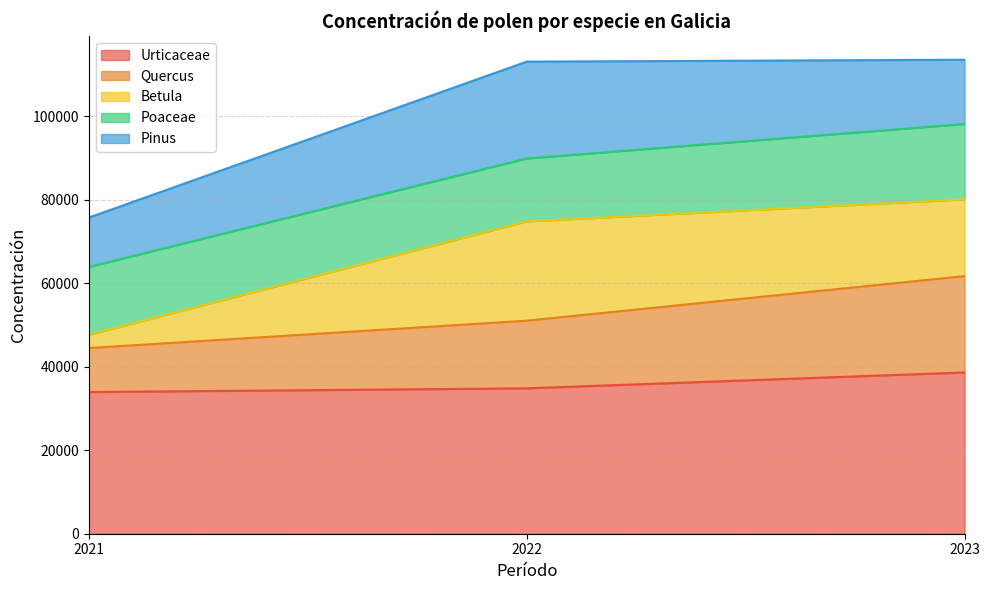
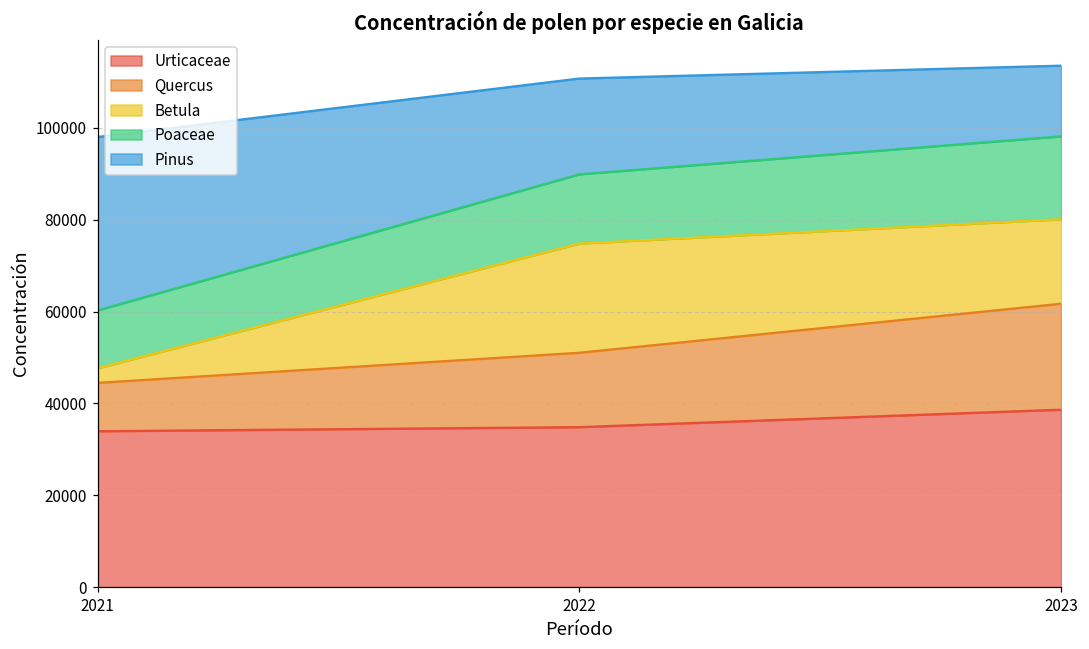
Poaceae, 2021: 16000 -> 13000
Pinus, 2021: 12000 -> 38000
Pinus, 2022: 23000 -> 21000
